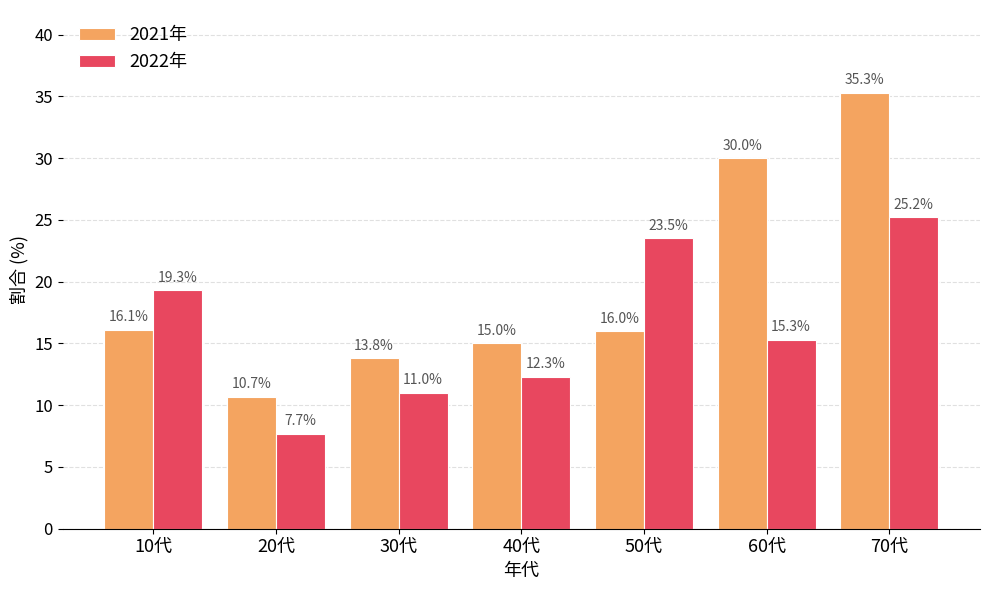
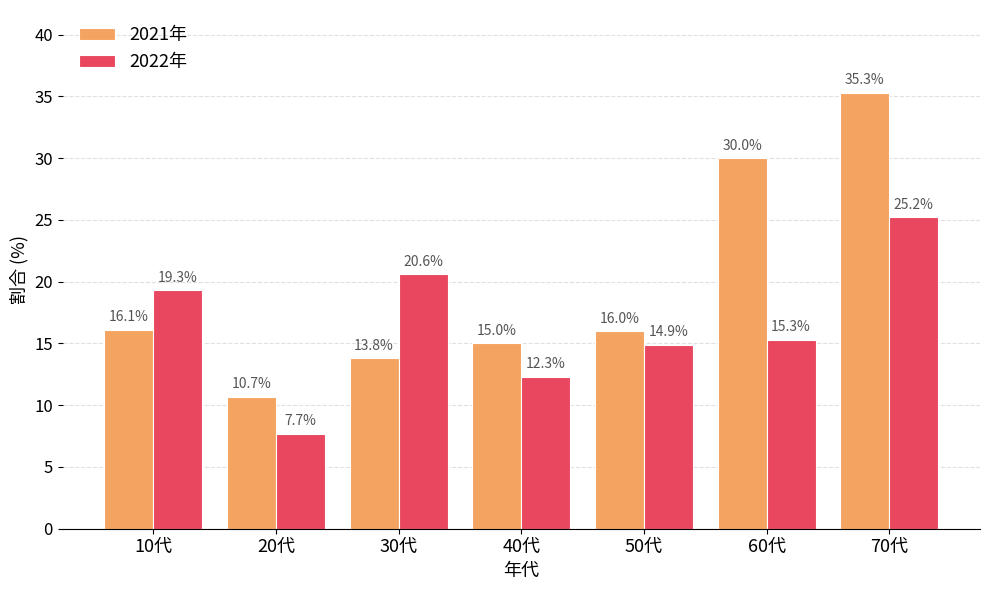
2022年, 30代: 11.0% -> 20.6%
2022年, 50代: 23.5% -> 14.9%
